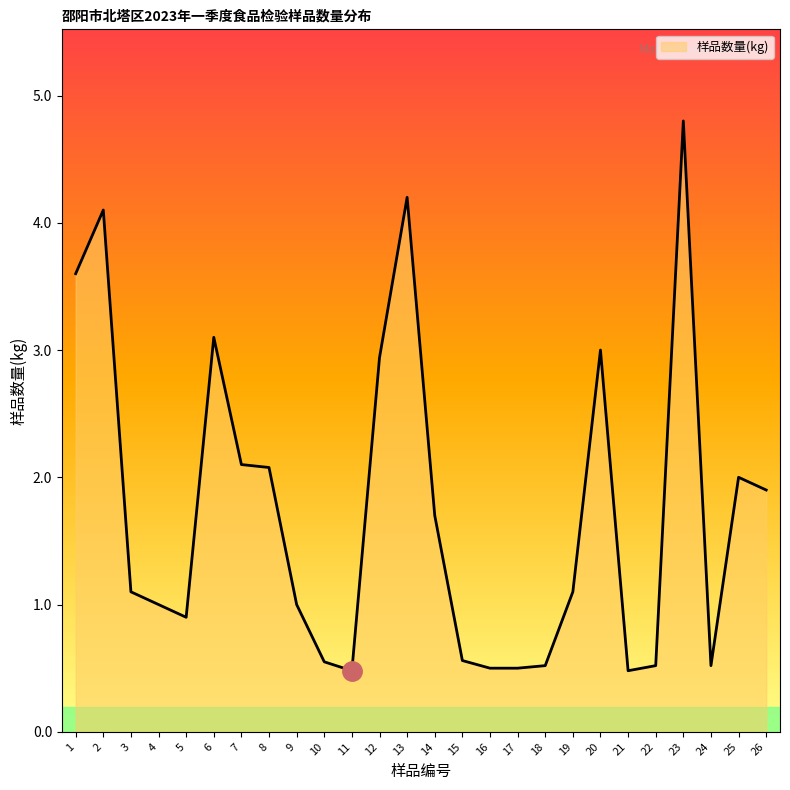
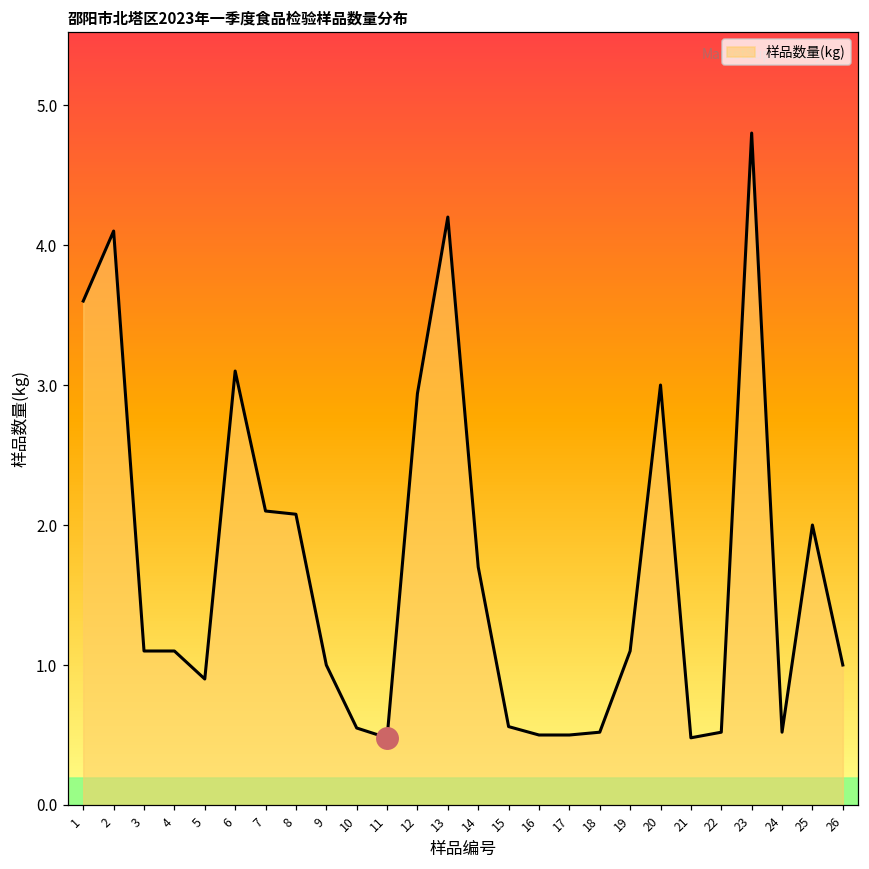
样品数量(kg), 4: 1.0 -> 1.1
样品数量(kg), 26: 1.9 -> 1.0
